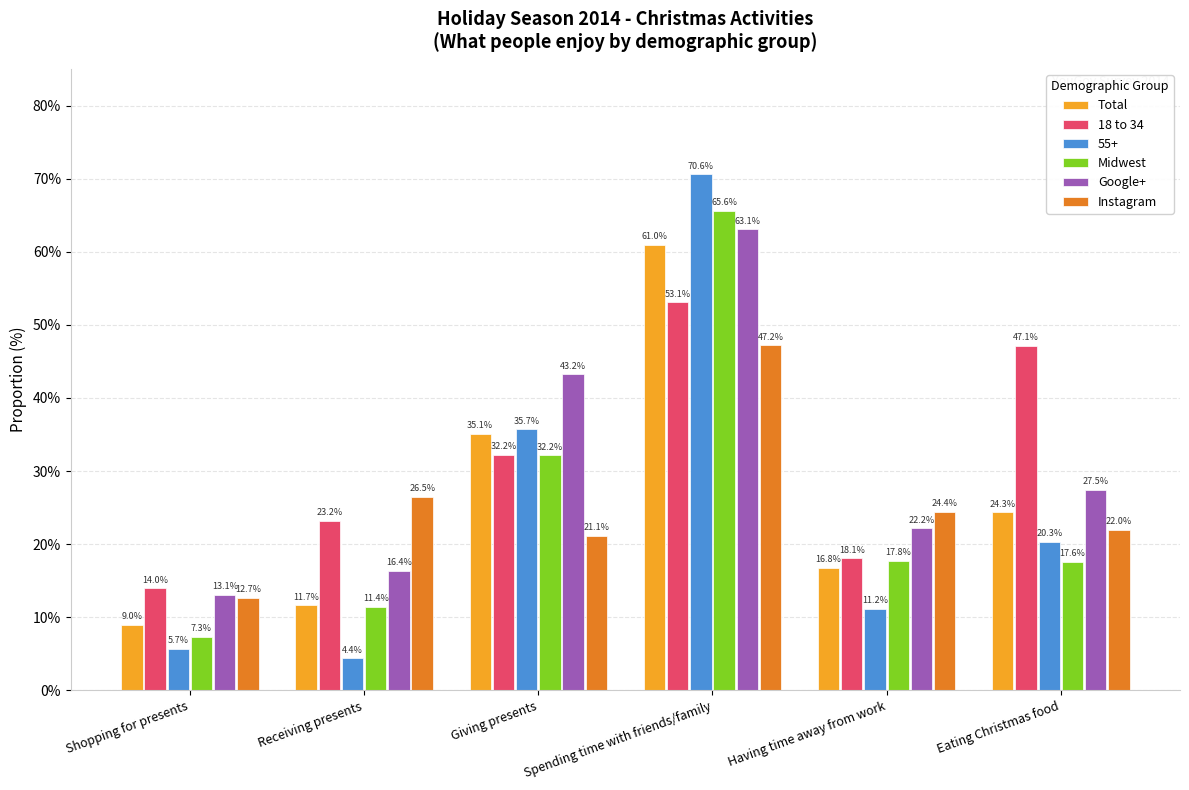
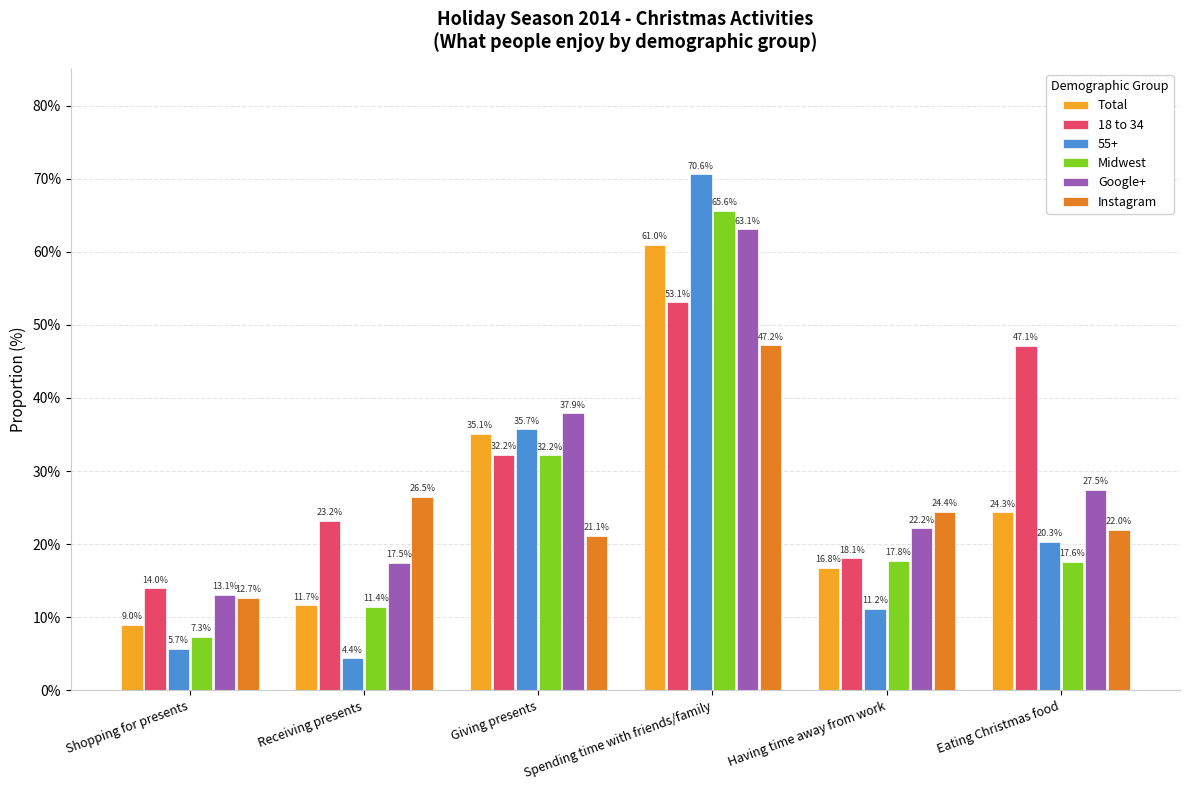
Google+, Receiving presents: 16.4% -> 17.5%
Google+, Giving presents: 43.2% -> 37.9%
